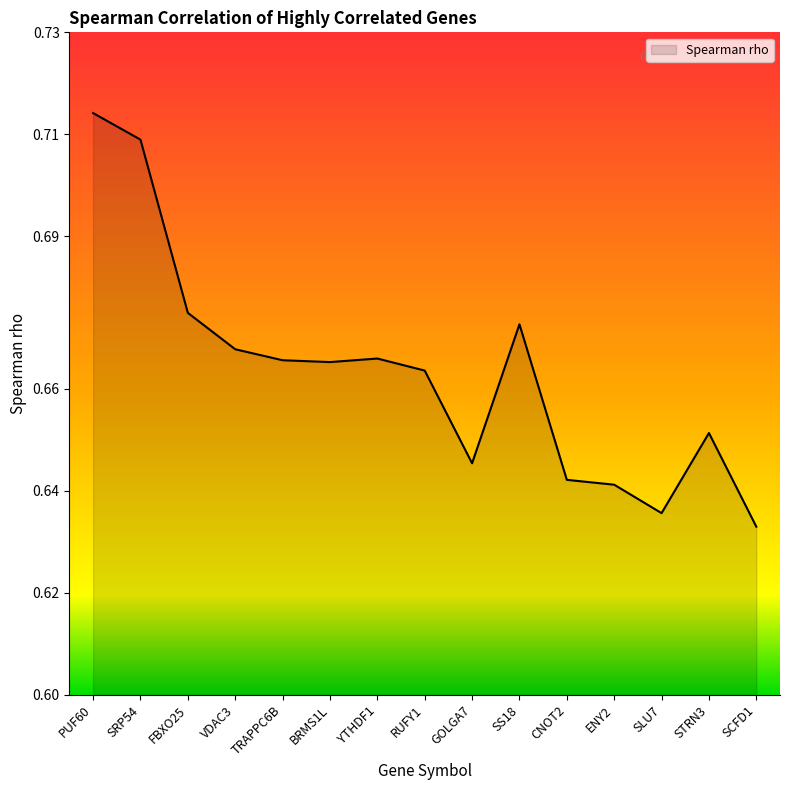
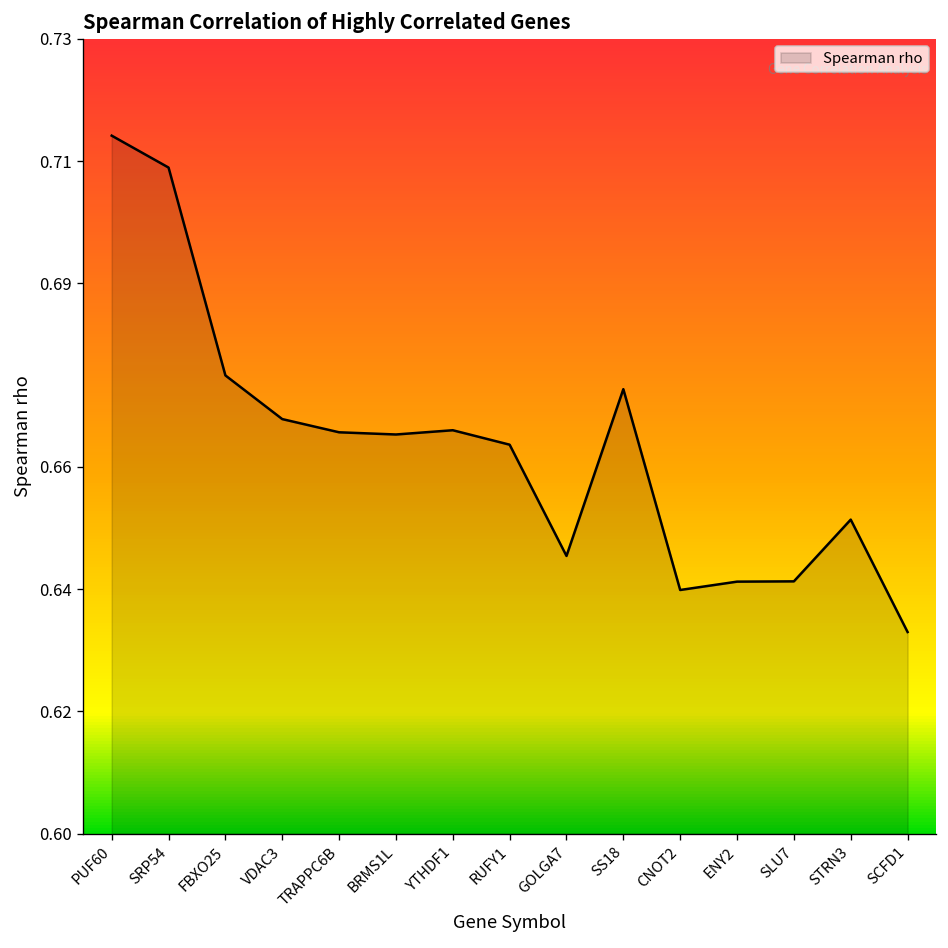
CNOT2: 0.642 -> 0.640
SLU7: 0.636 -> 0.641
